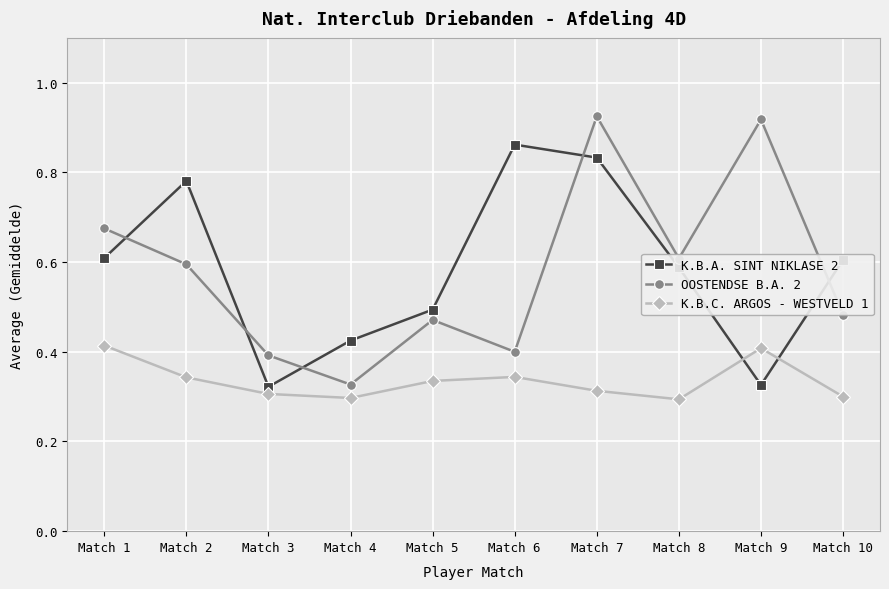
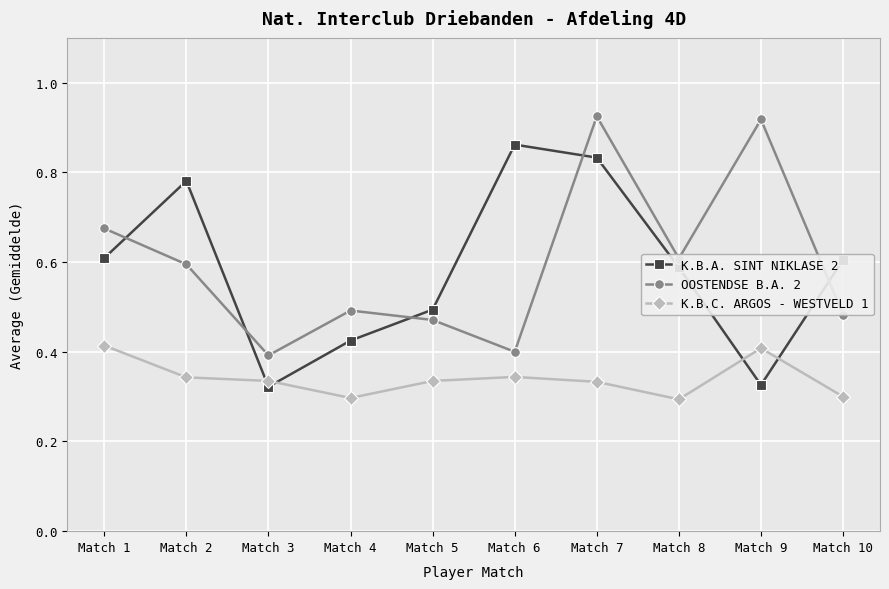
K.B.C. ARGOS - WESTVELD 1, Match 3: 0.31 -> 0.34
OOSTENDSE B.A. 2, Match 4: 0.33 -> 0.49
K.B.C. ARGOS - WESTVELD 1, Match 7: 0.31 -> 0.33
